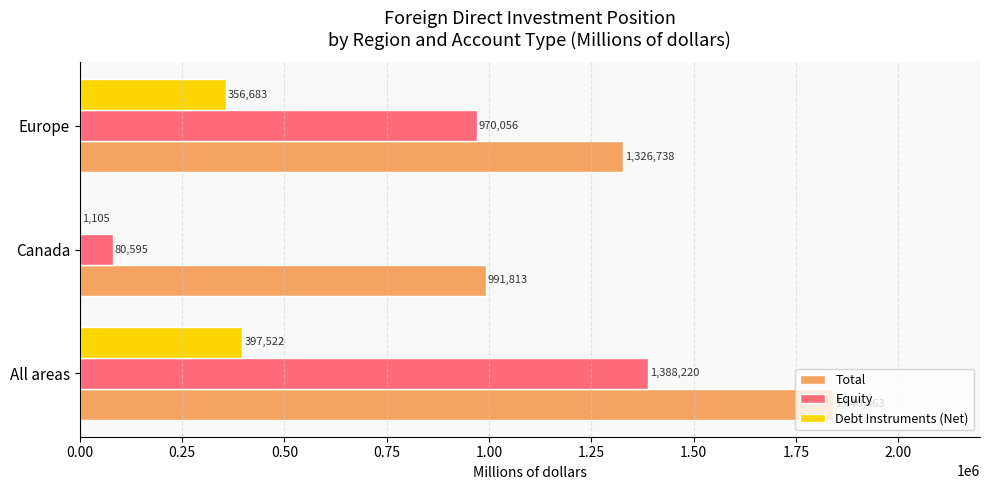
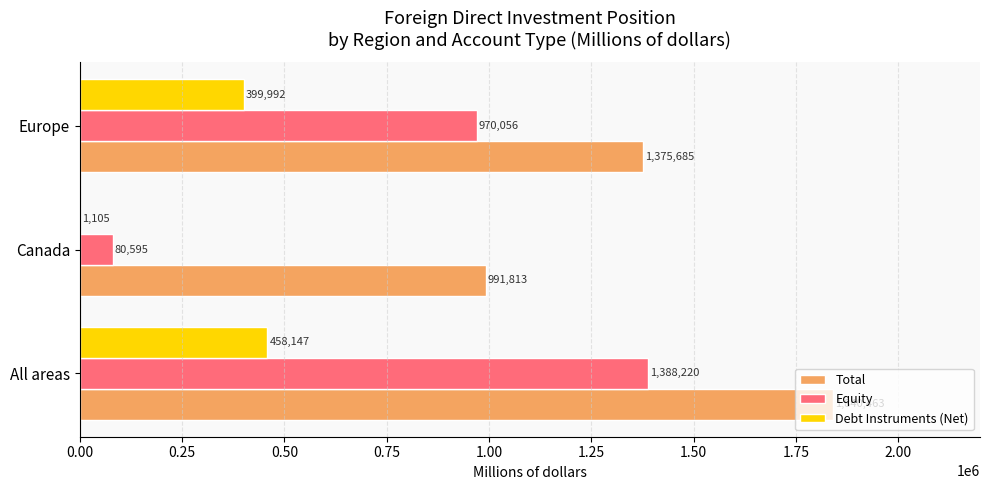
Debt Instruments (Net), Europe: 356,683 -> 399,992
Total, Europe: 1,326,738 -> 1,375,685
Debt Instruments (Net), All areas: 397,522 -> 458,147
